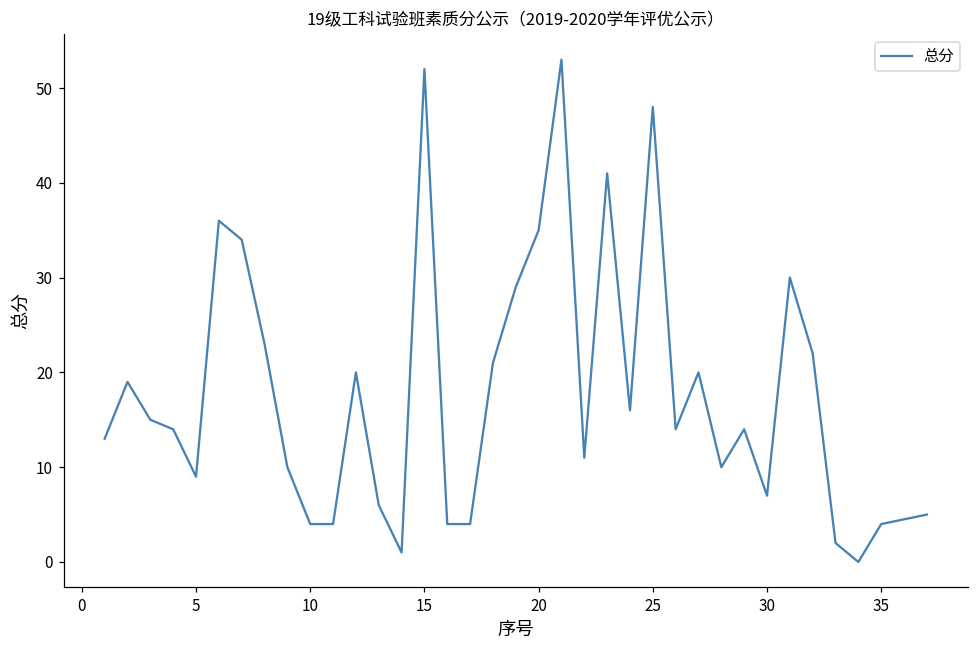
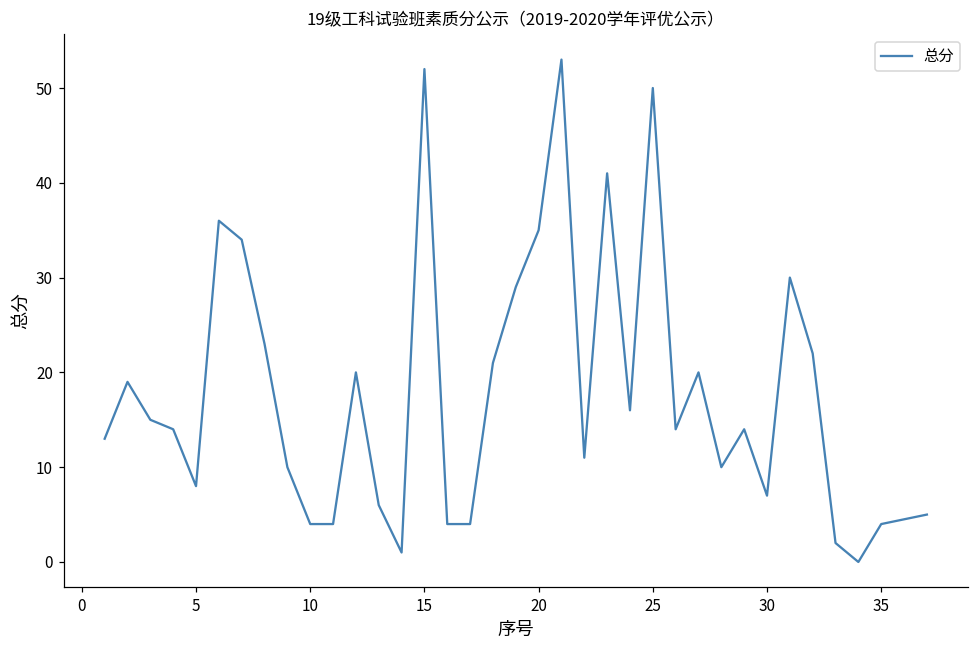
5: 9 -> 8
25: 48 -> 50
